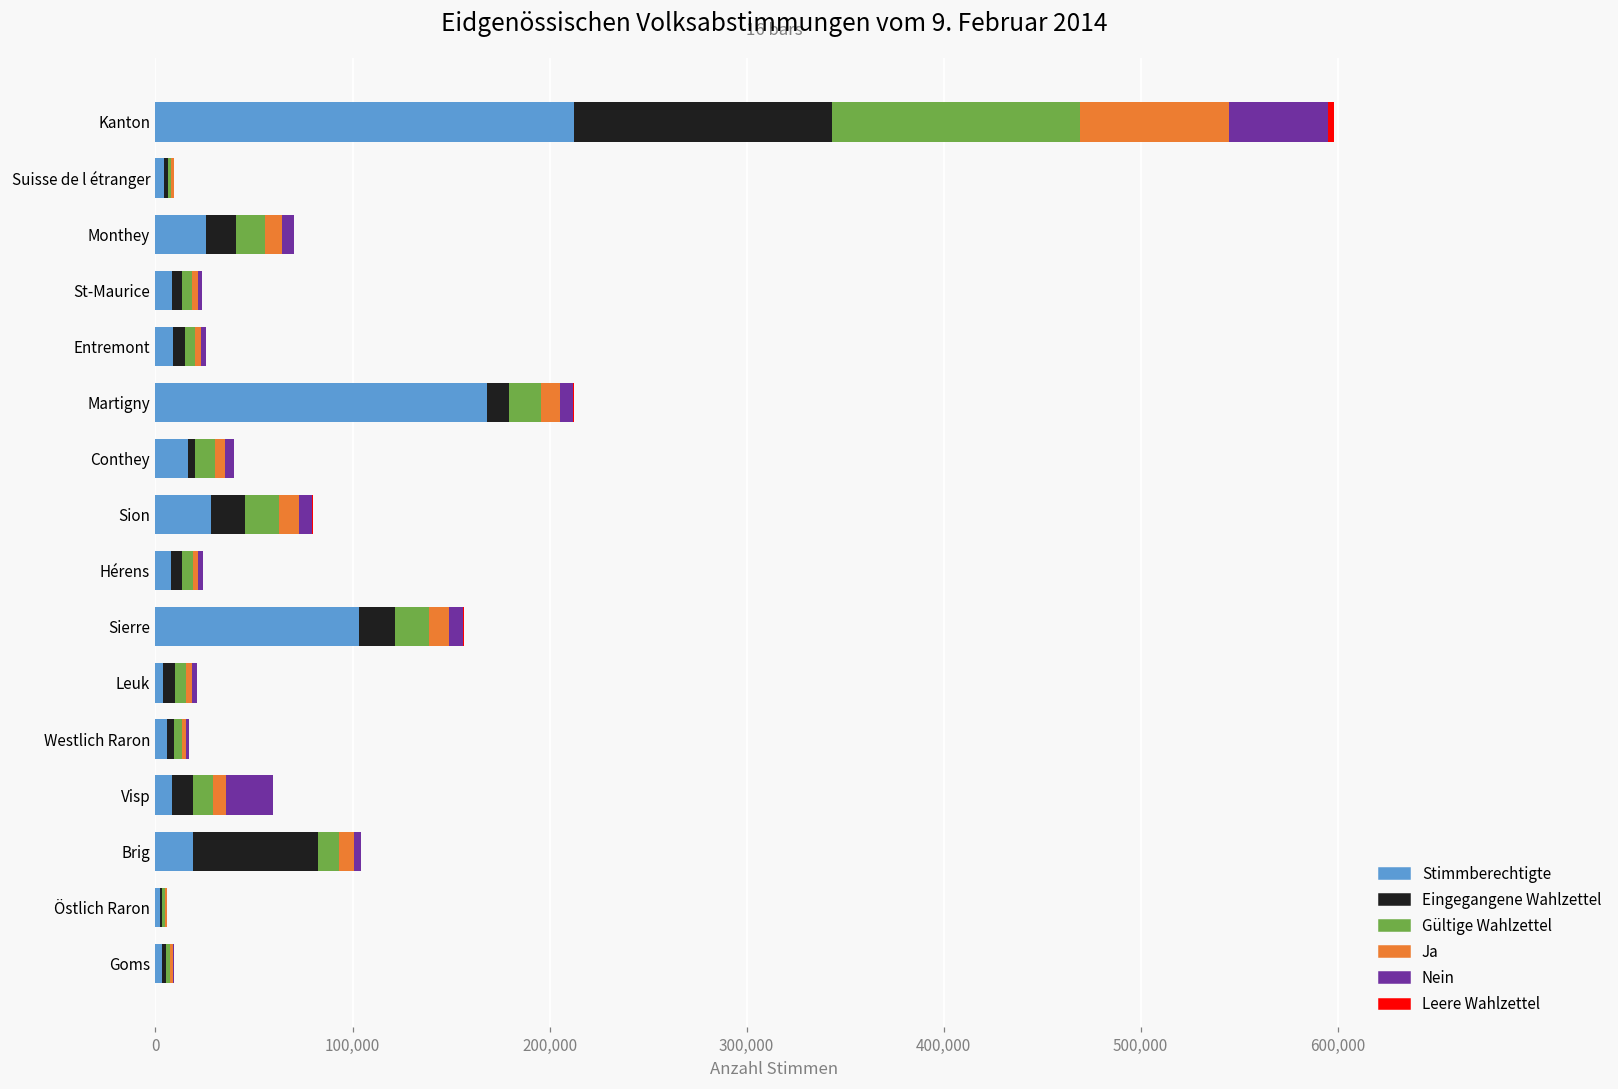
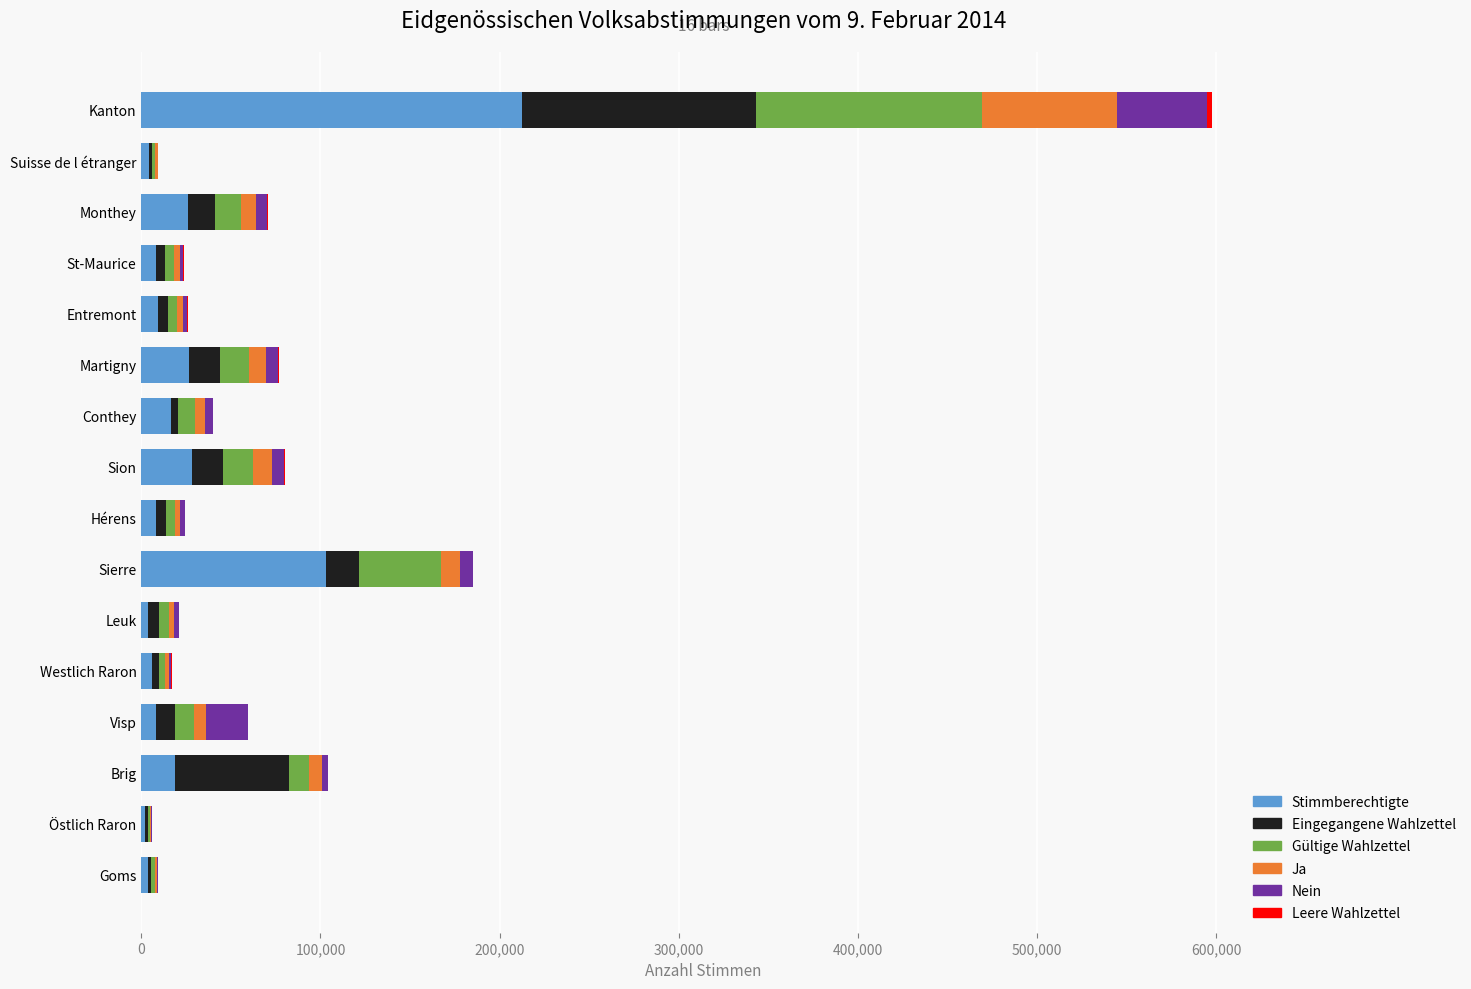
Stimmberechtigte, Martigny: 168,000 -> 26,000
Eingegangene Wahlzettel, Martigny: 11,000 -> 17,000
Gültige Wahlzettel, Sierre: 17,000 -> 46,000
